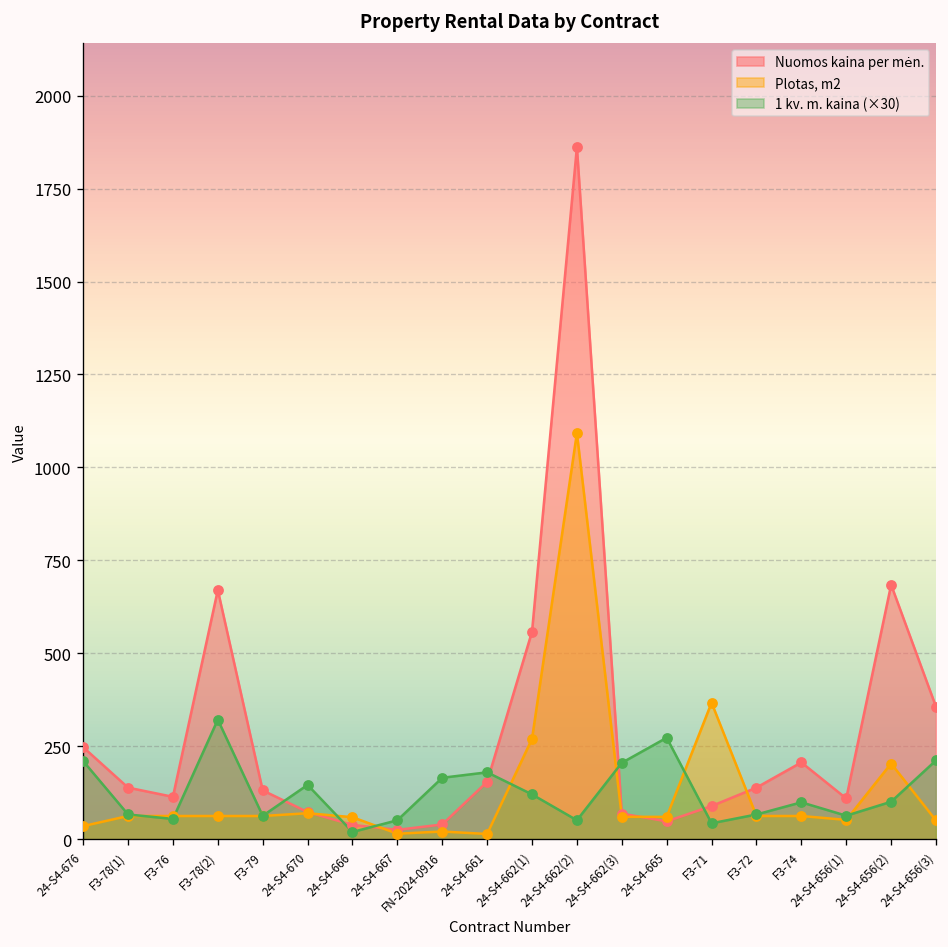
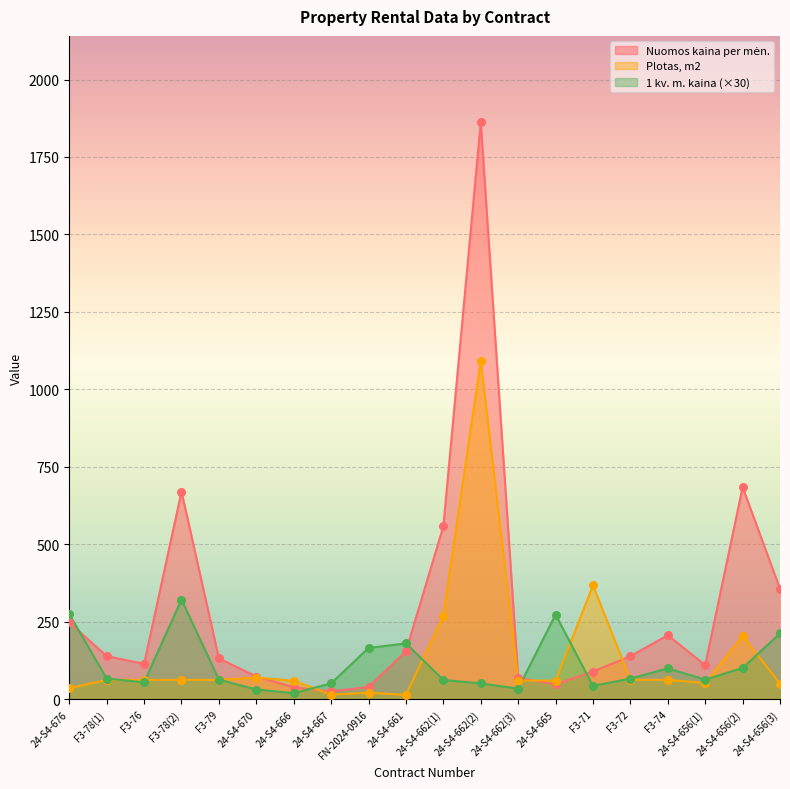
1 kv. m. kaina (×30), 24-S4-676: 210 -> 270
1 kv. m. kaina (×30), 24-S4-670: 150 -> 30
1 kv. m. kaina (×30), 24-S4-662(1): 120 -> 60
1 kv. m. kaina (×30), 24-S4-662(3): 210 -> 30
